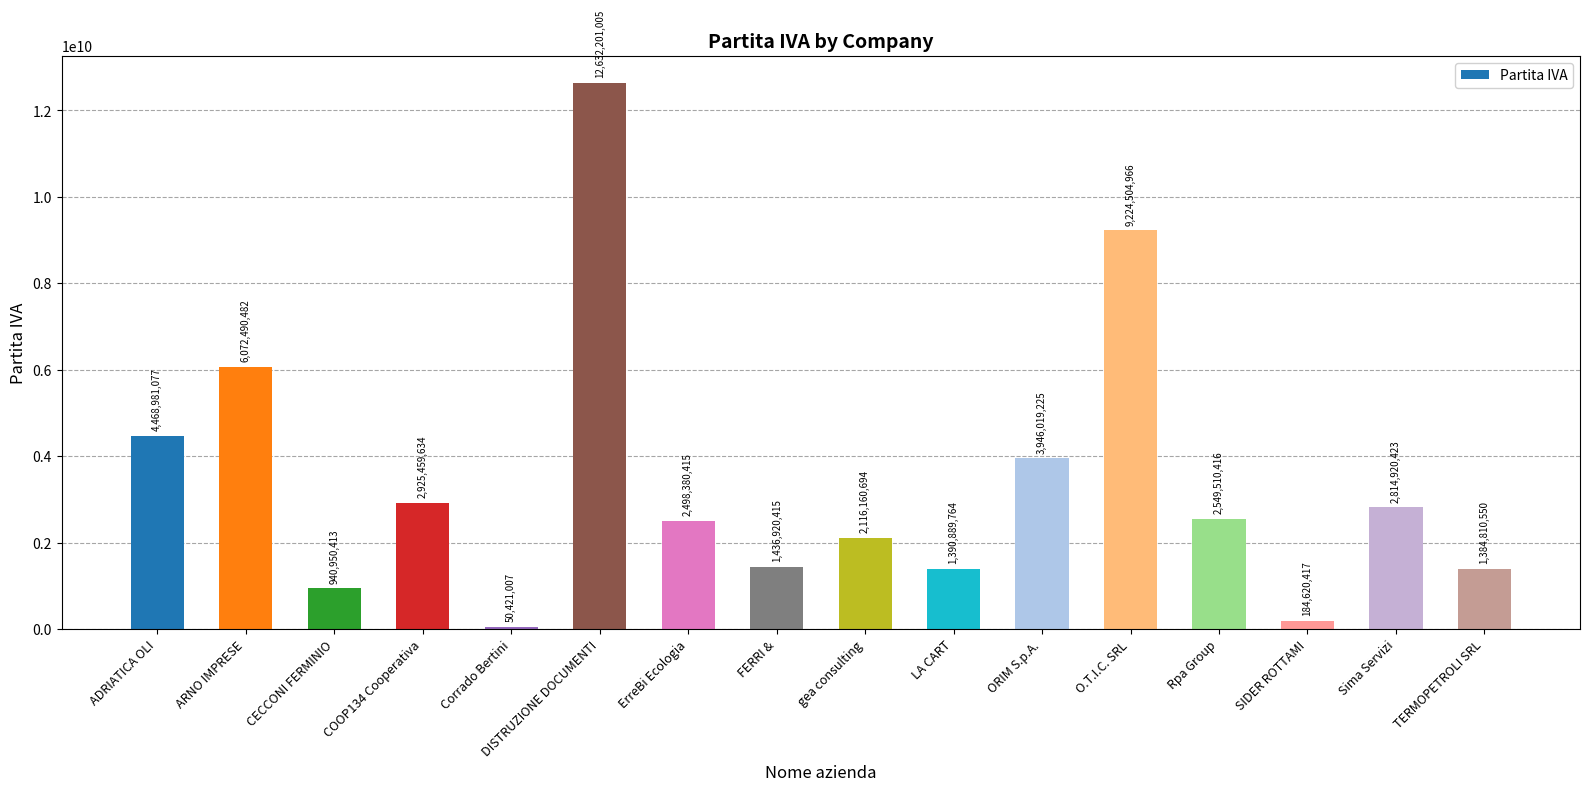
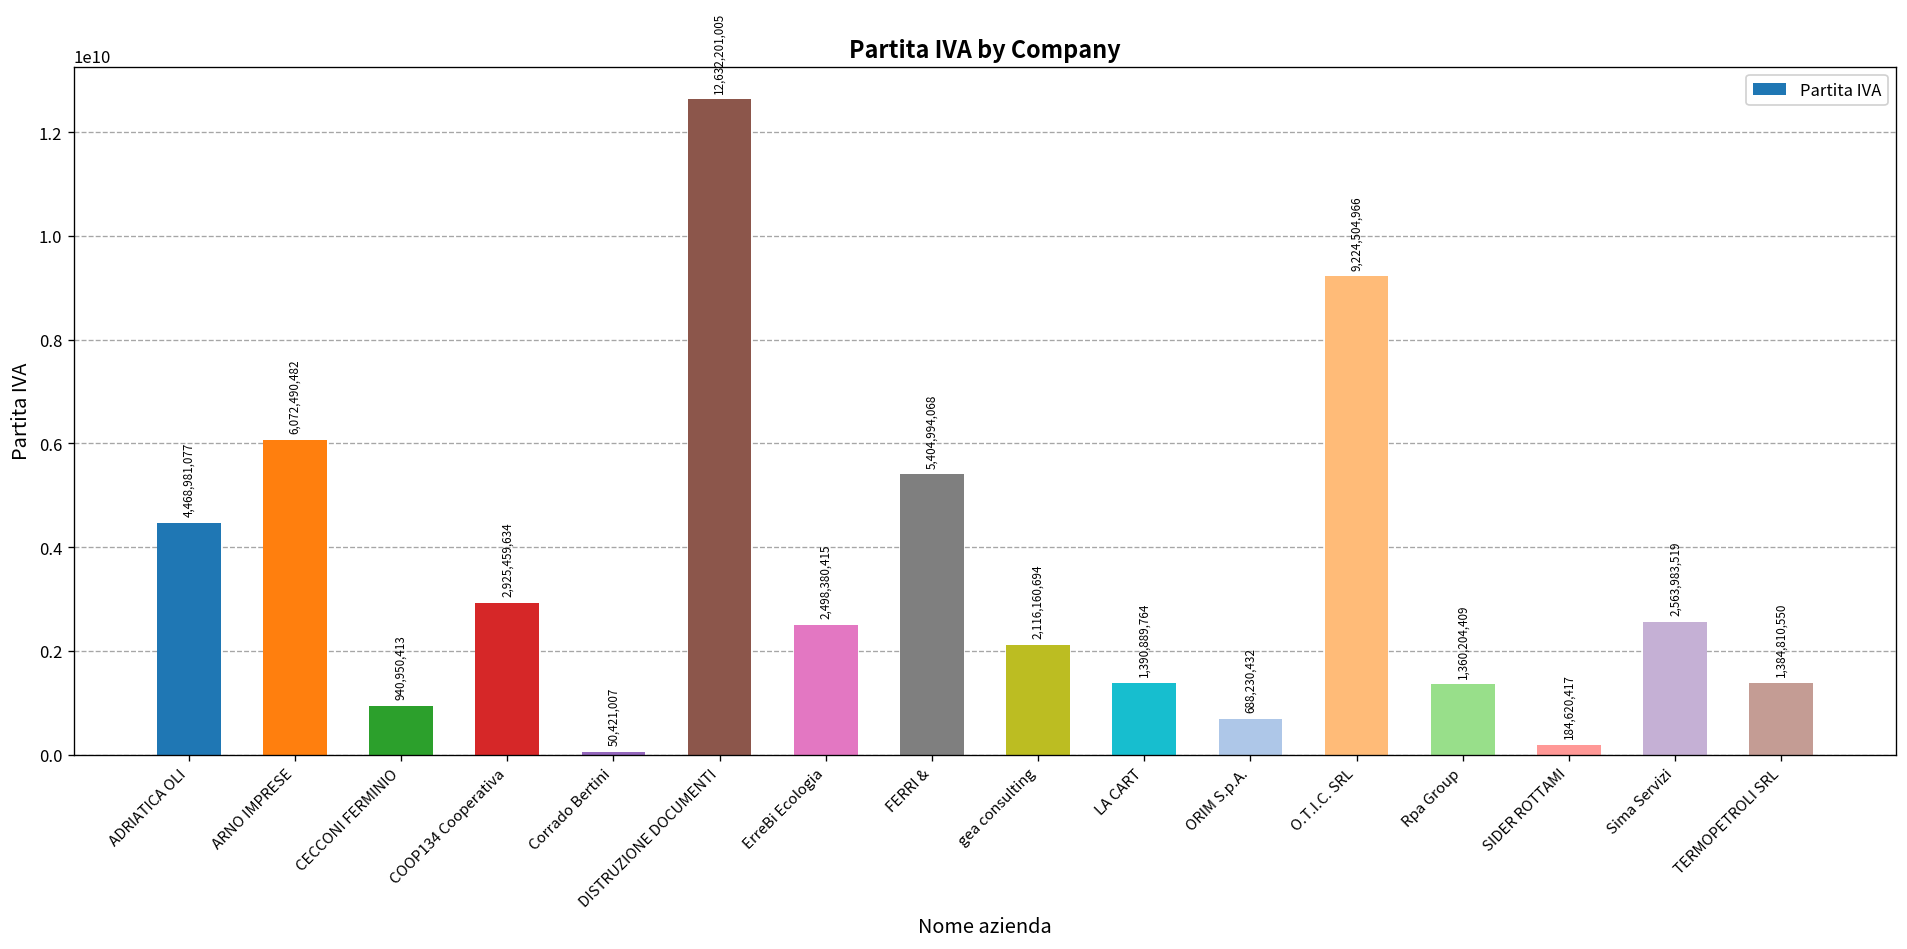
FERRI &: 1,436,920,415 -> 5,404,994,068
ORIM S.p.A.: 3,946,019,225 -> 688,230,432
Rpa Group: 2,549,510,416 -> 1,360,204,409
Sima Servizi: 2,814,920,423 -> 2,563,983,519
